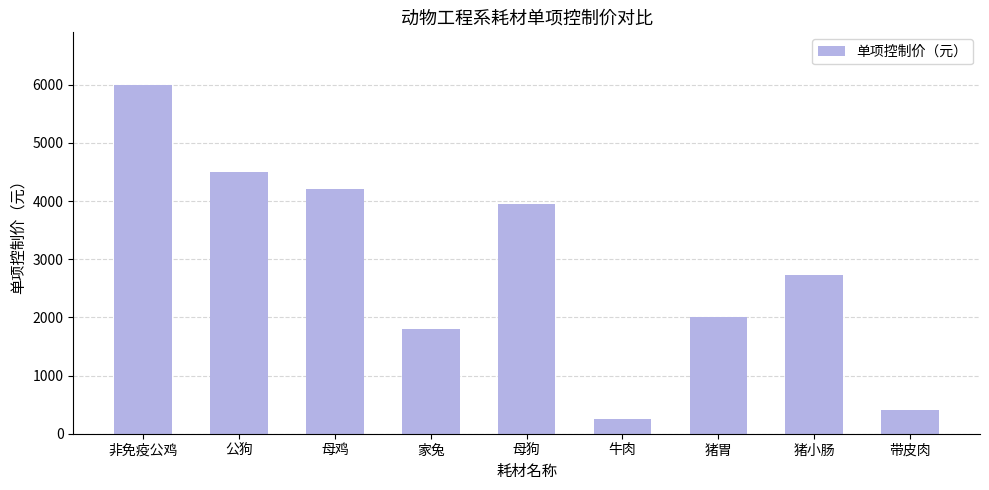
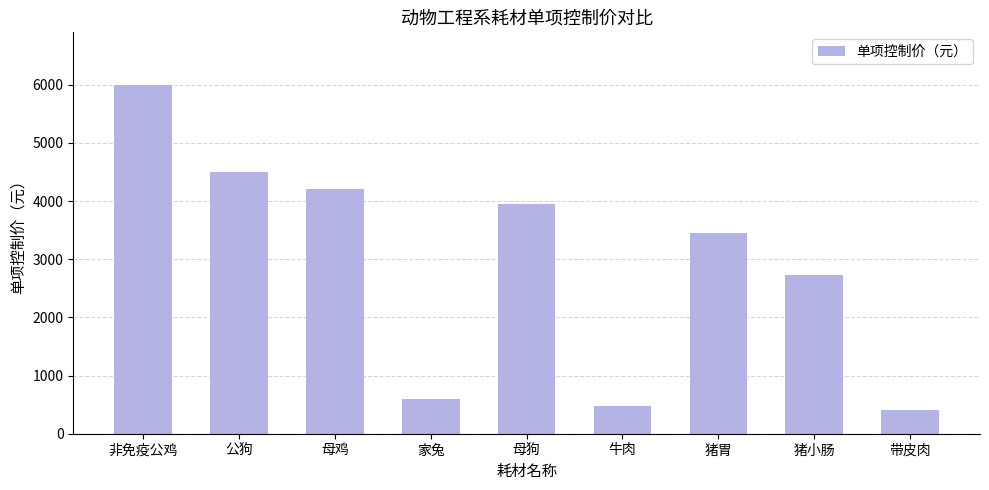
家兔: 1800 -> 600
牛肉: 200 -> 500
猪胃: 2000 -> 3500
